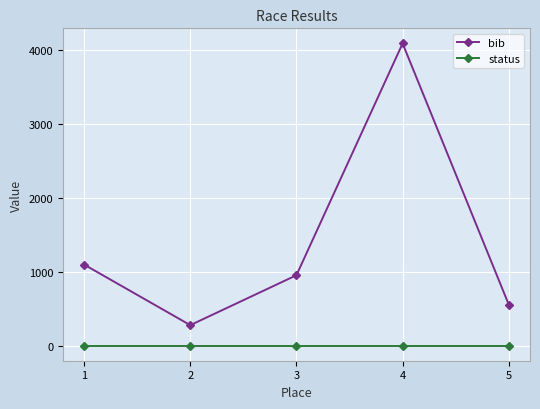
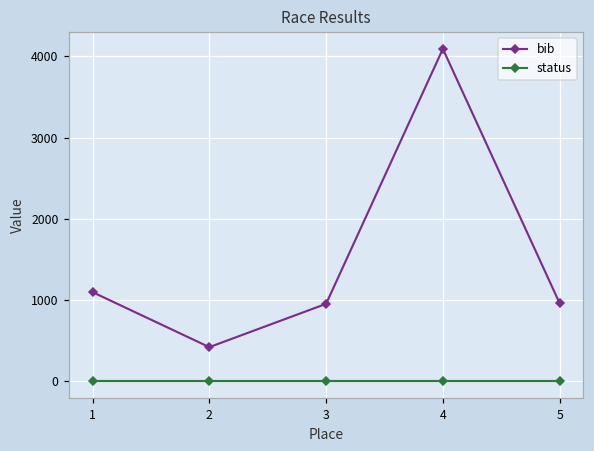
bib, 2: 300 -> 400
bib, 5: 600 -> 1000
